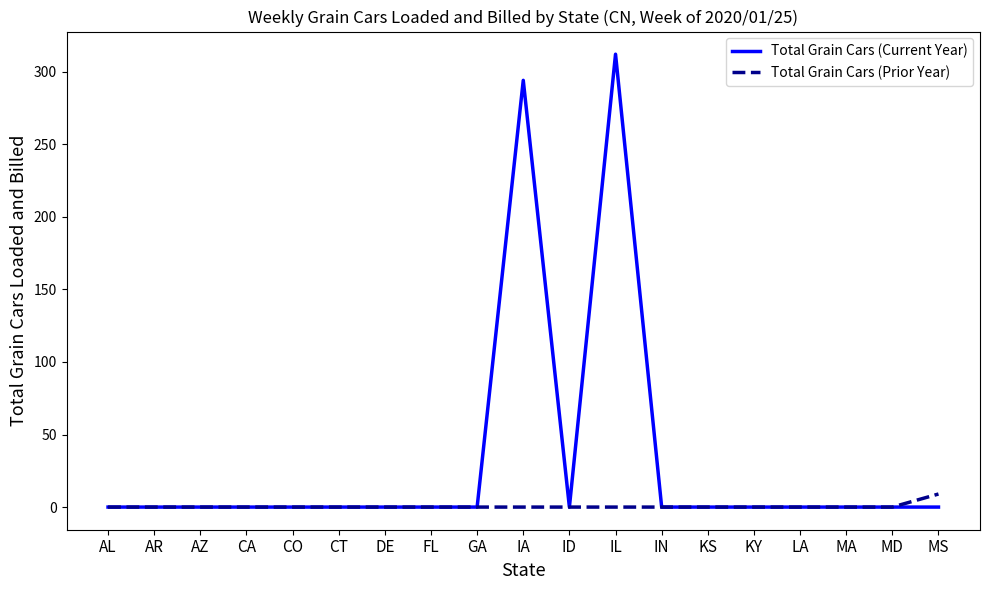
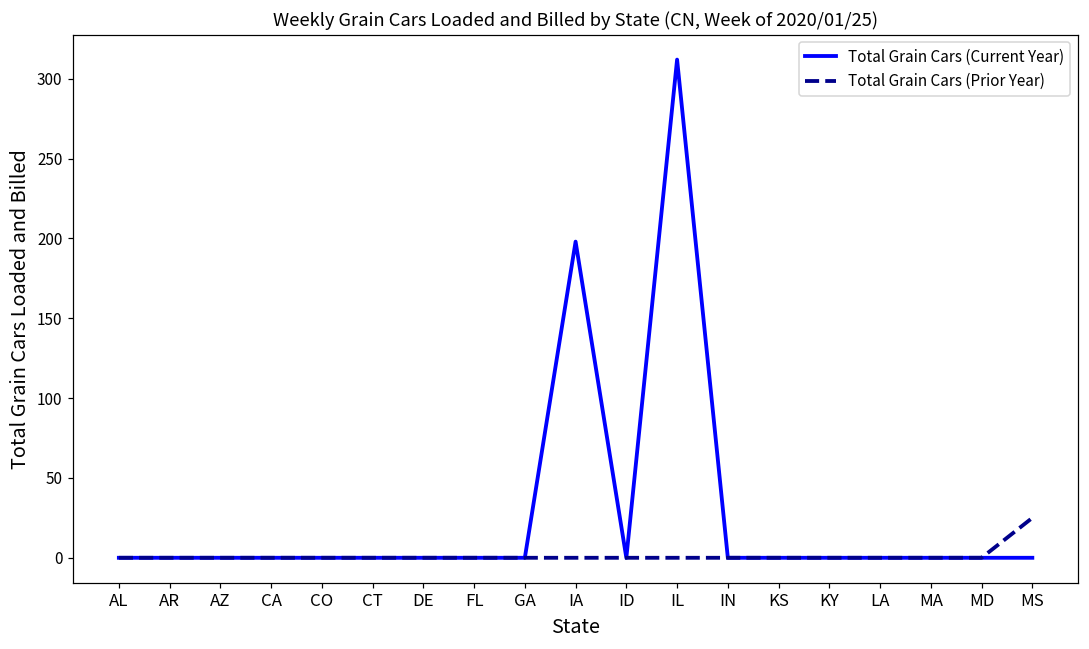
Total Grain Cars (Current Year), IA: 294 -> 198
Total Grain Cars (Prior Year), MS: 9 -> 25
